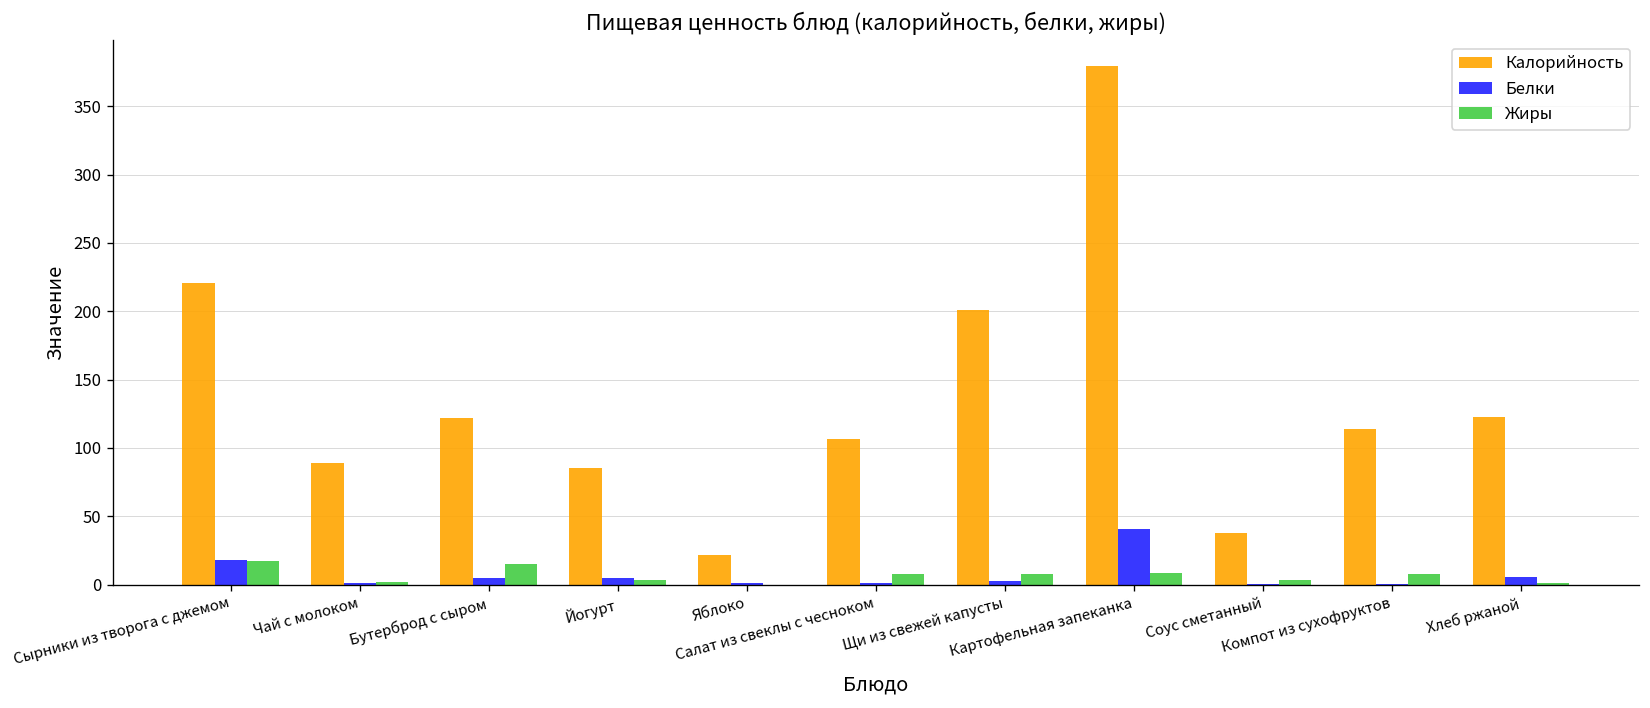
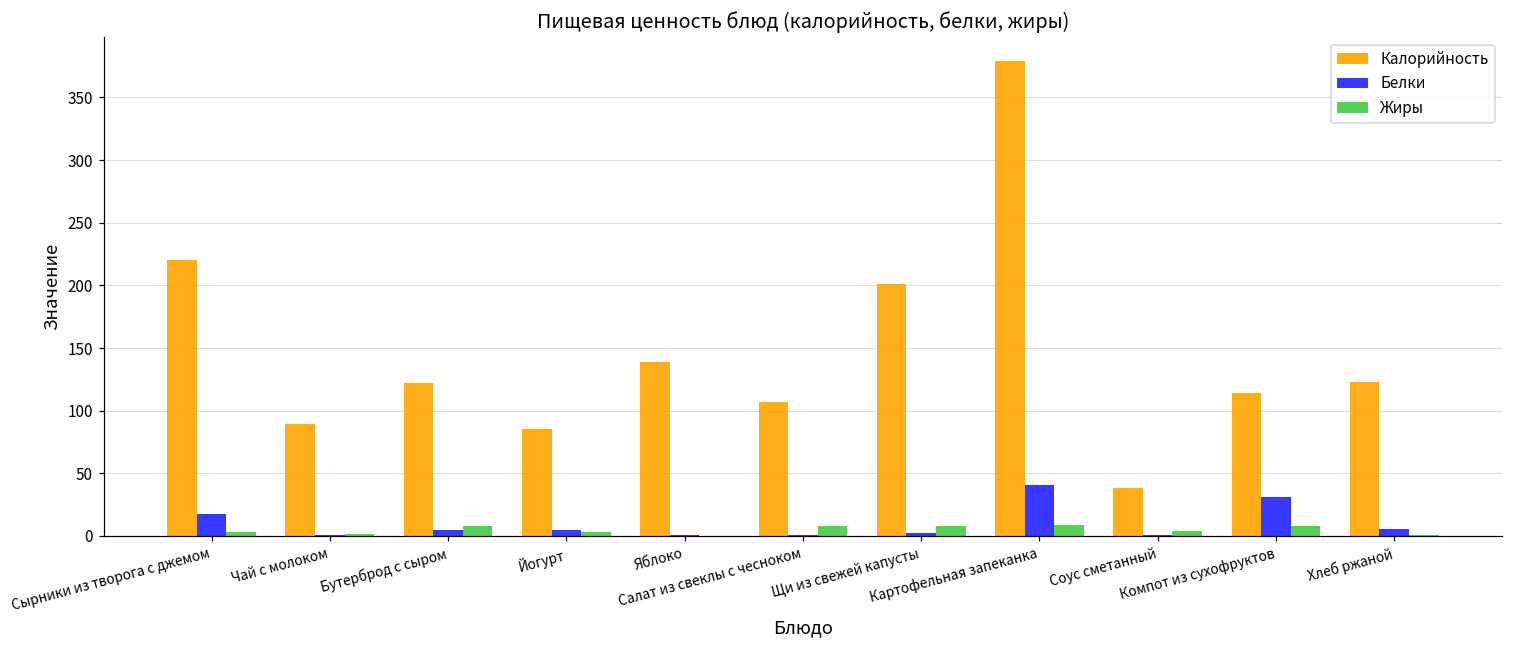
Жиры, Сырники из творога с джемом: 17 -> 3
Жиры, Бутерброд с сыром: 15 -> 8
Калорийность, Яблоко: 22 -> 139
Белки, Компот из сухофруктов: 1 -> 31
